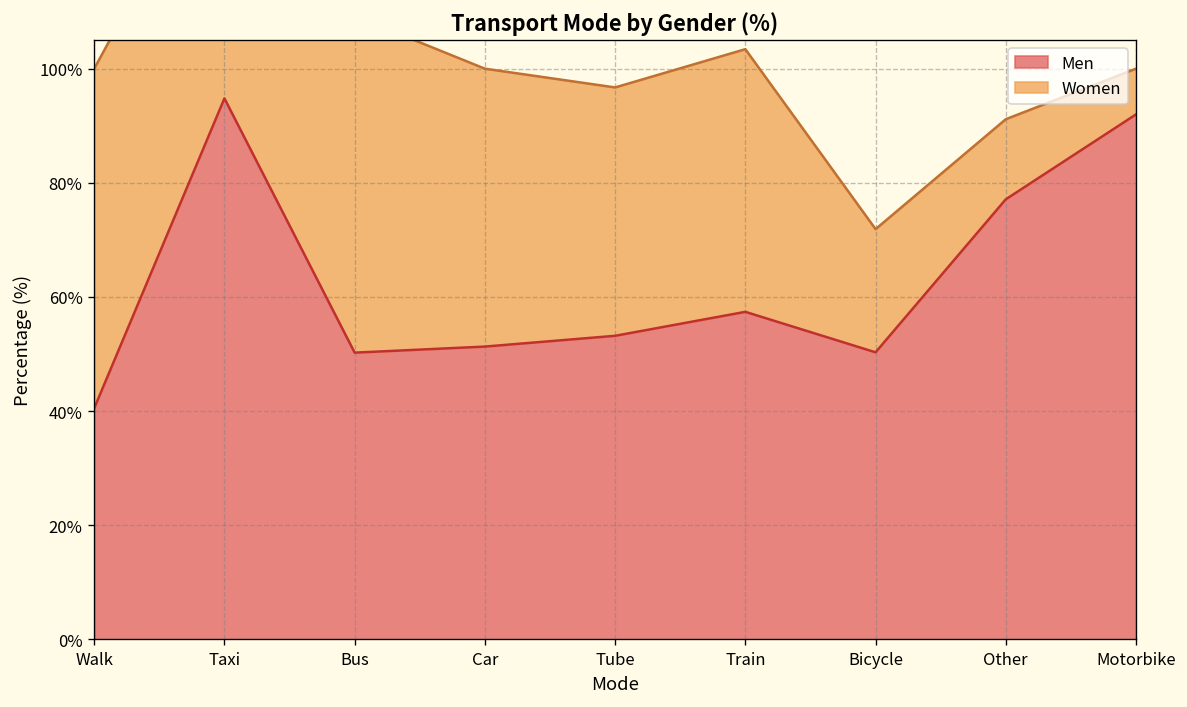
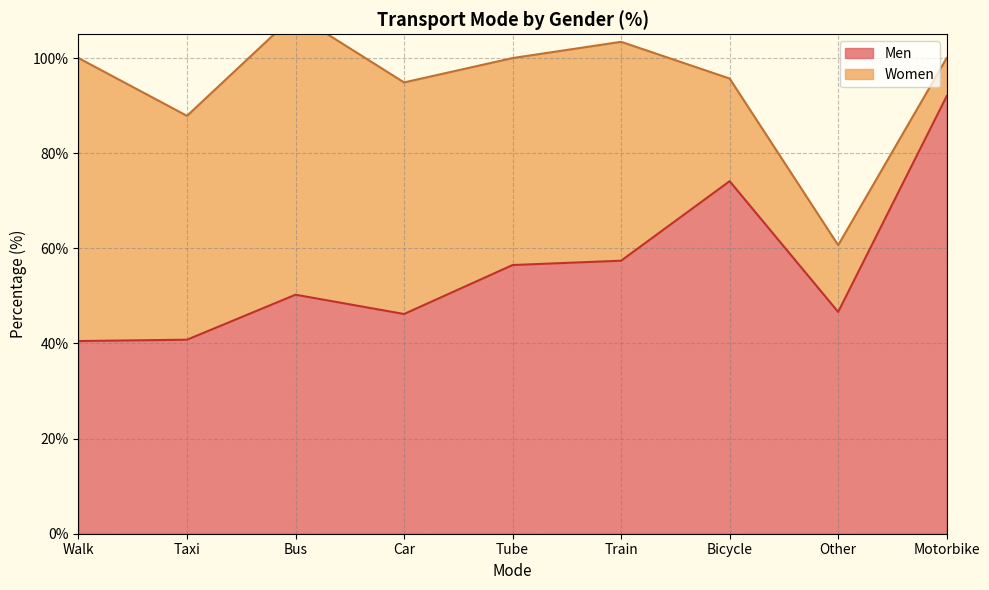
Men, Taxi: 95% -> 41%
Men, Car: 51% -> 46%
Men, Tube: 53% -> 56%
Men, Bicycle: 50% -> 74%
Men, Other: 77% -> 47%
